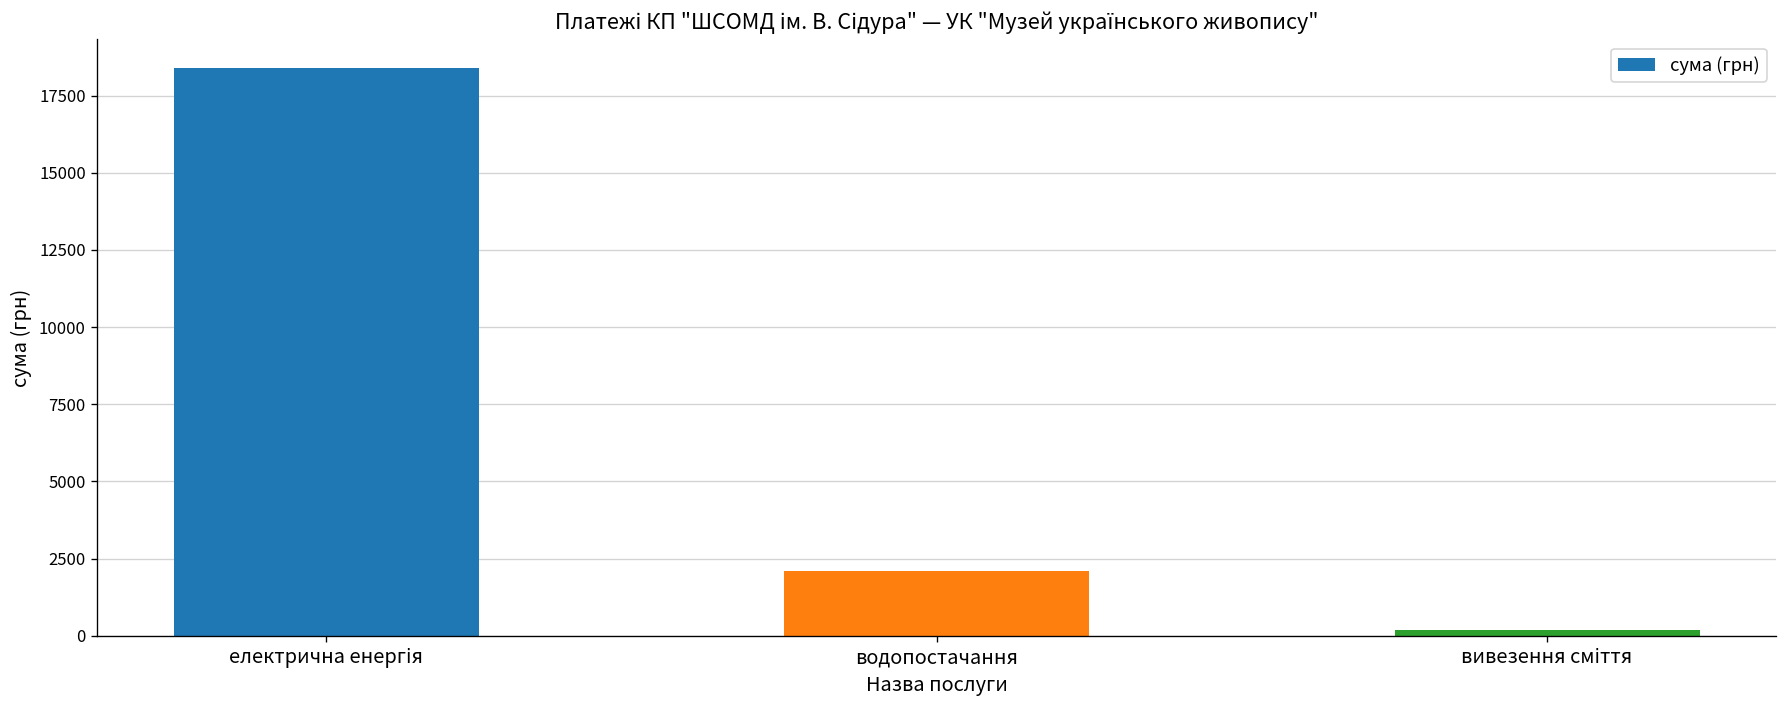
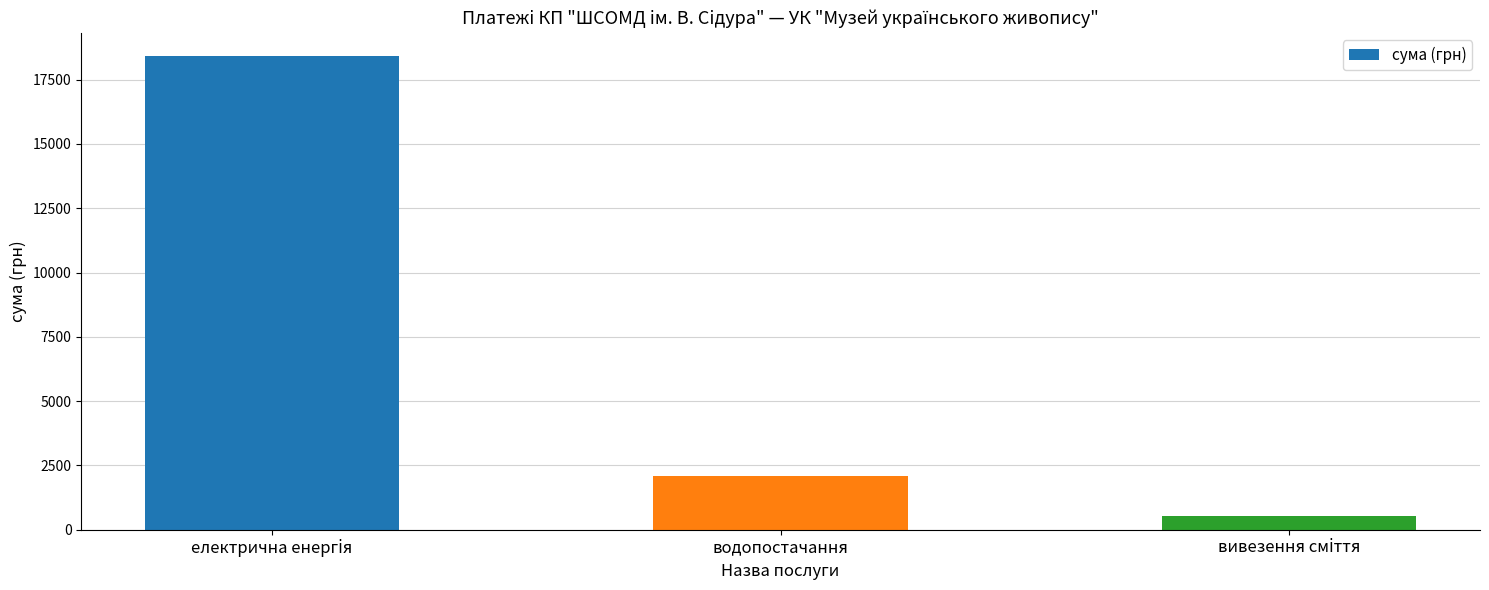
вивезення сміття: 200 -> 500
